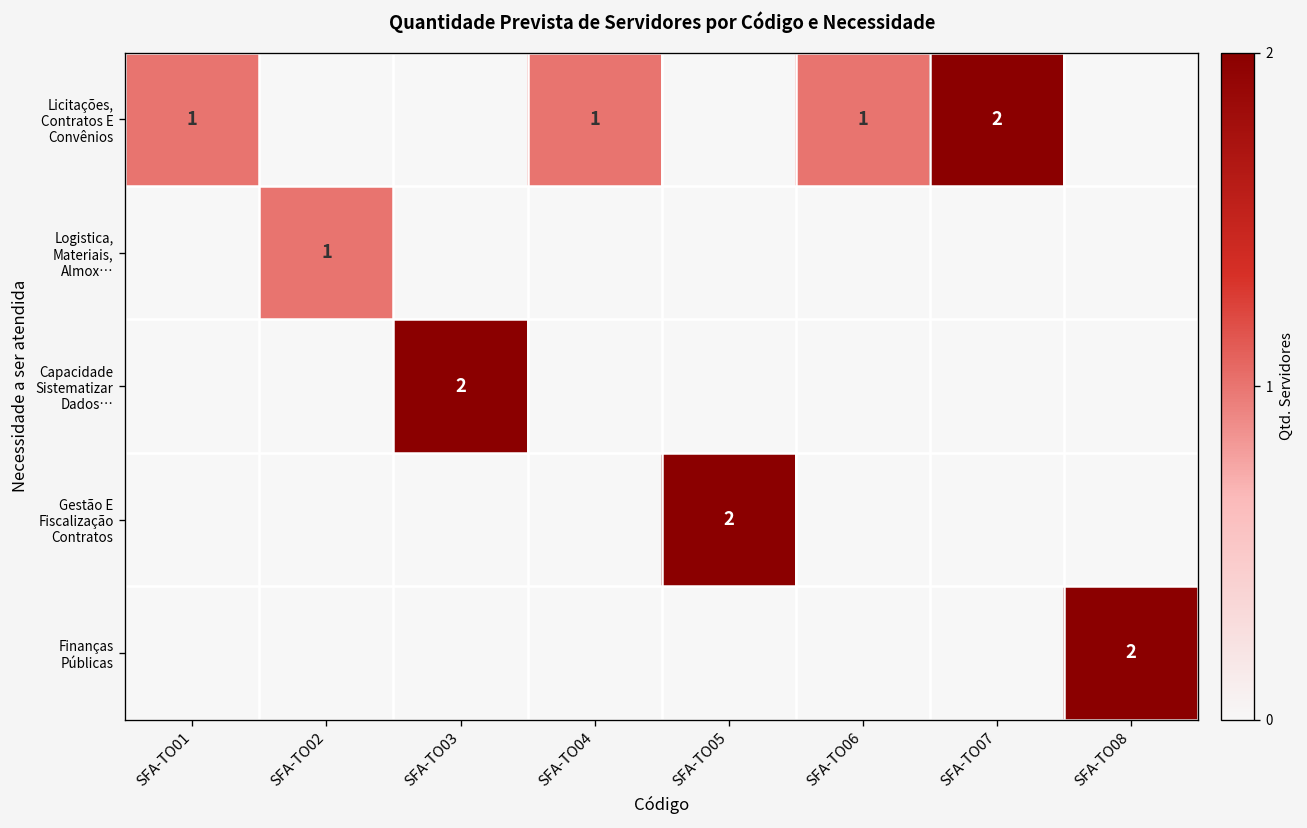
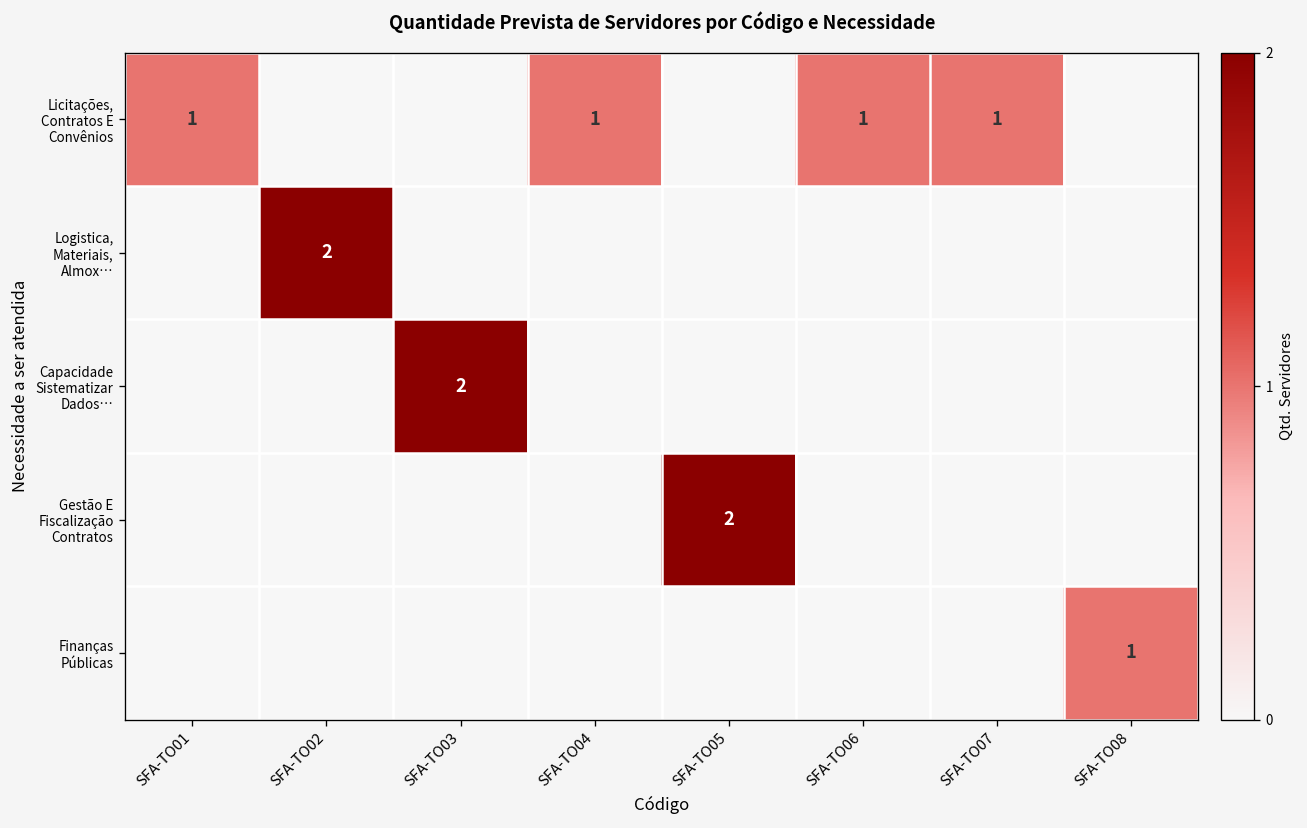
Licitações, Contratos E Convênios, SFA-TO07: 2 -> 1
Logistica, Materiais, Almox…, SFA-TO02: 1 -> 2
Finanças Públicas, SFA-TO08: 2 -> 1
